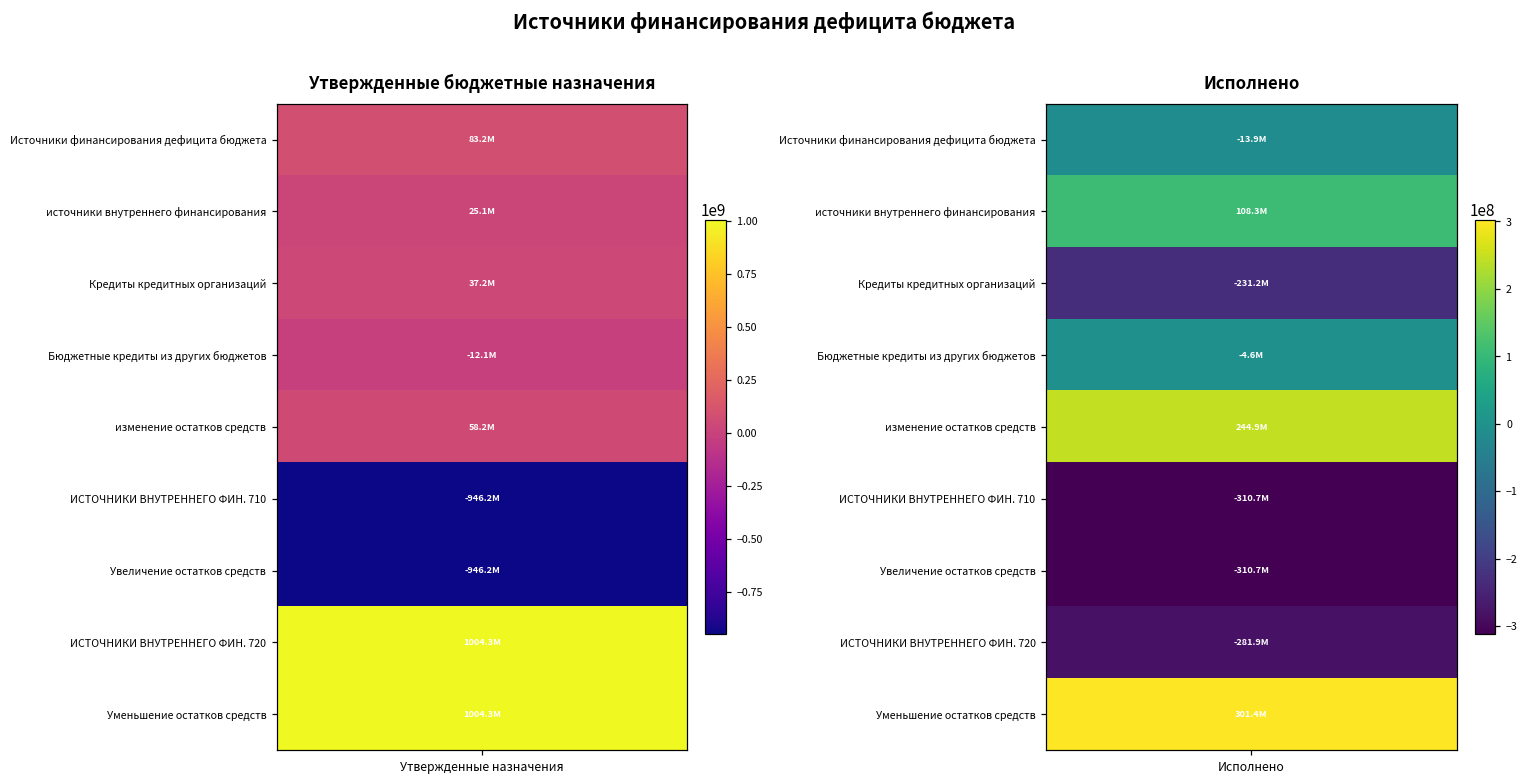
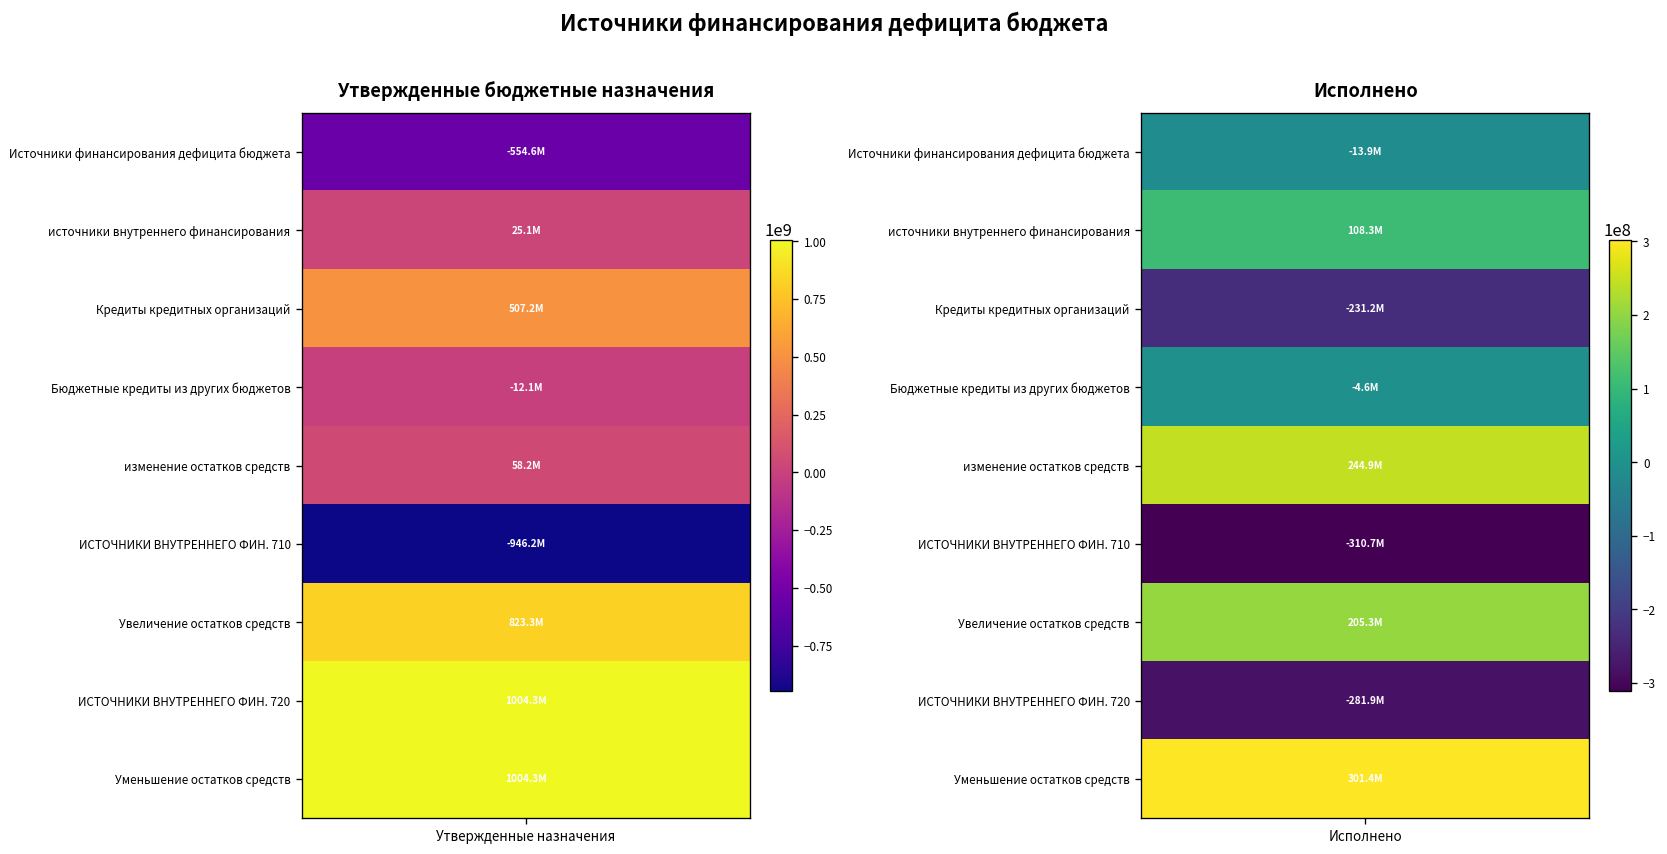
Утвержденные бюджетные назначения, Источники финансирования дефицита бюджета, Утвержденные назначения: 83.2M -> -554.6M
Утвержденные бюджетные назначения, Кредиты кредитных организаций, Утвержденные назначения: 37.2M -> 507.2M
Утвержденные бюджетные назначения, Увеличение остатков средств, Утвержденные назначения: -946.2M -> 823.3M
Исполнено, Увеличение остатков средств, Исполнено: -310.7M -> 205.3M
